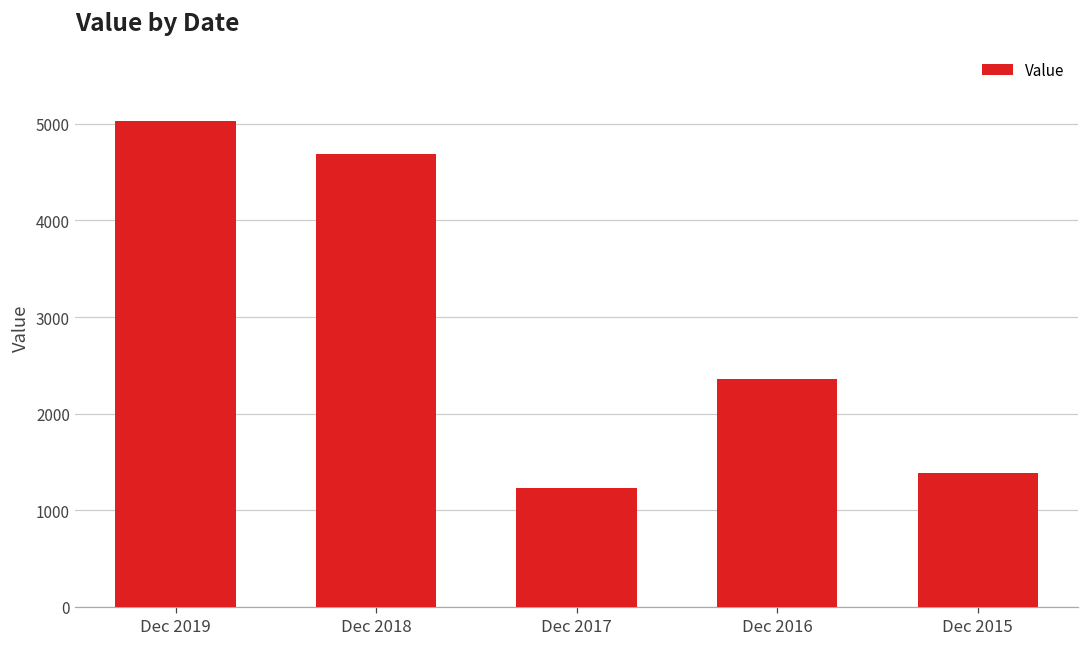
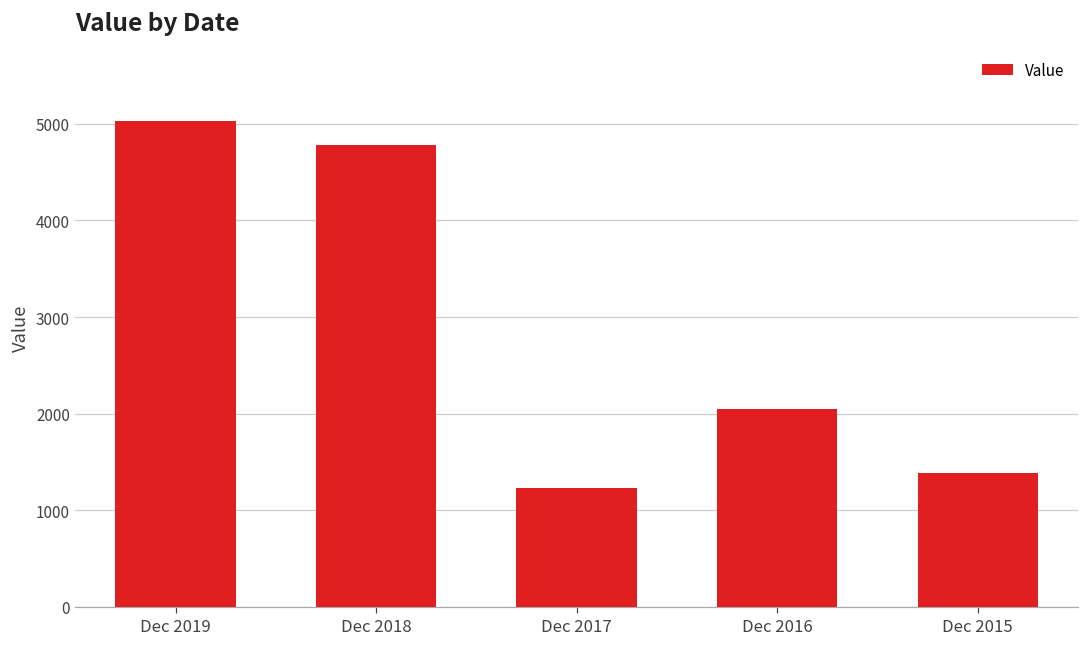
Dec 2018: 4700 -> 4800
Dec 2016: 2400 -> 2100
